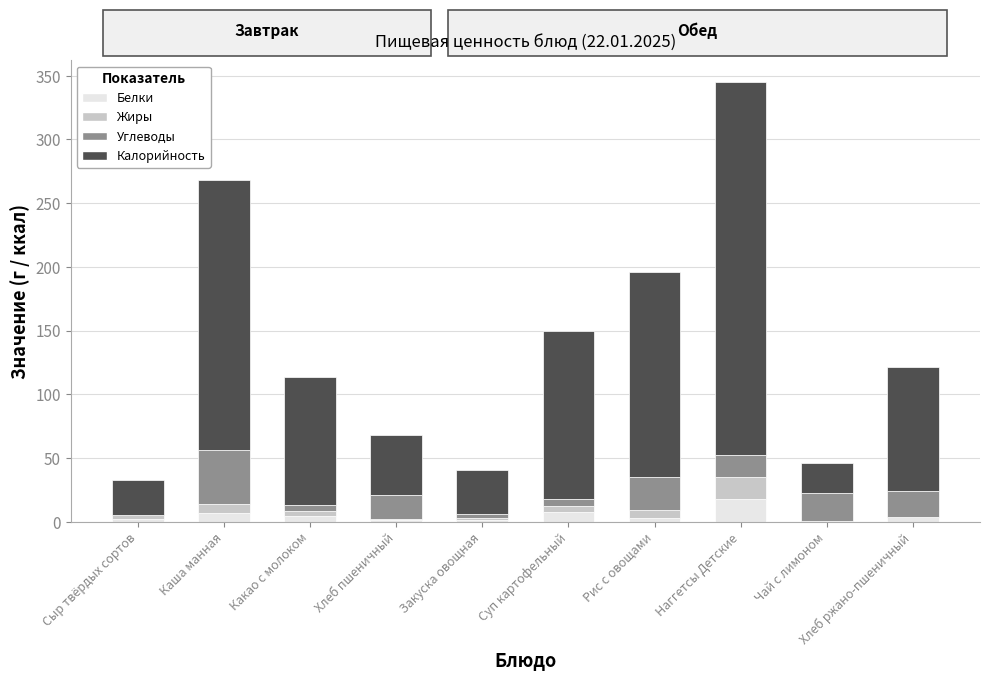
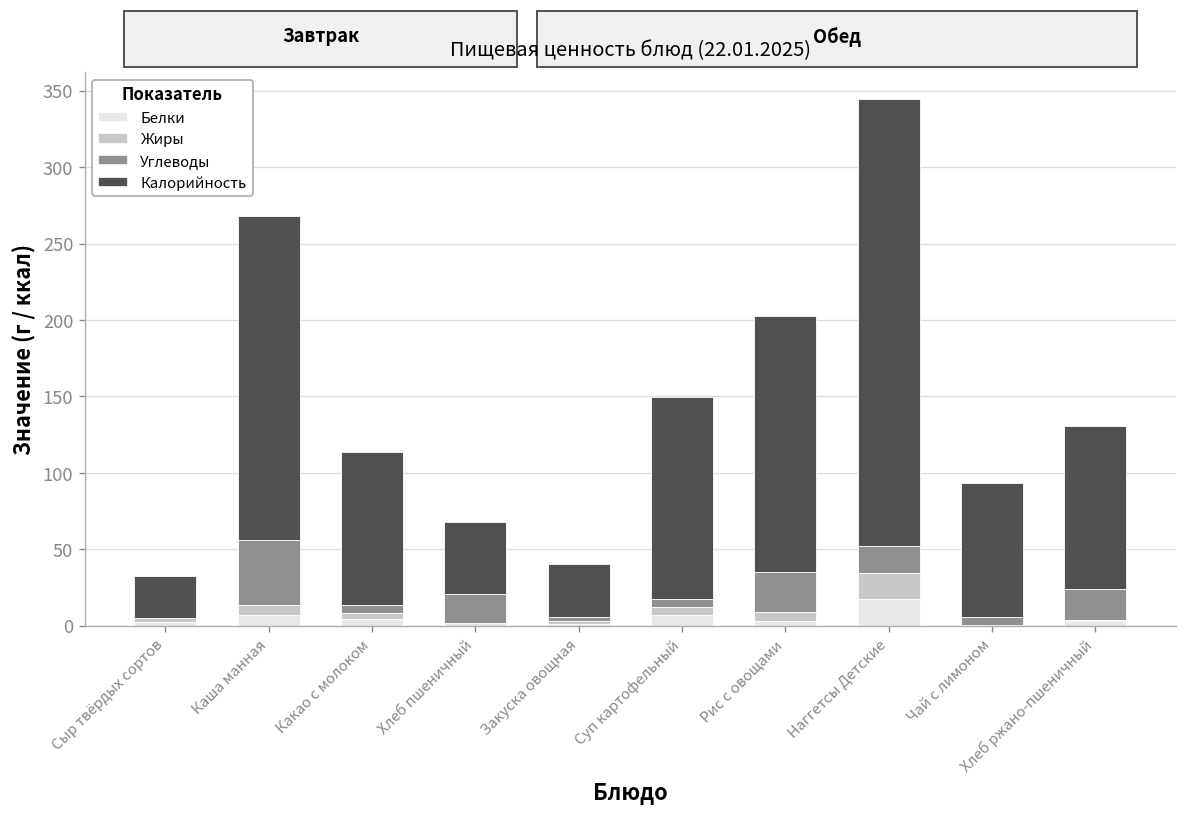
Калорийность, Рис с овощами: 161 -> 168
Углеводы, Чай с лимоном: 22 -> 5
Калорийность, Чай с лимоном: 24 -> 87
Калорийность, Хлеб ржано-пшеничный: 98 -> 107
